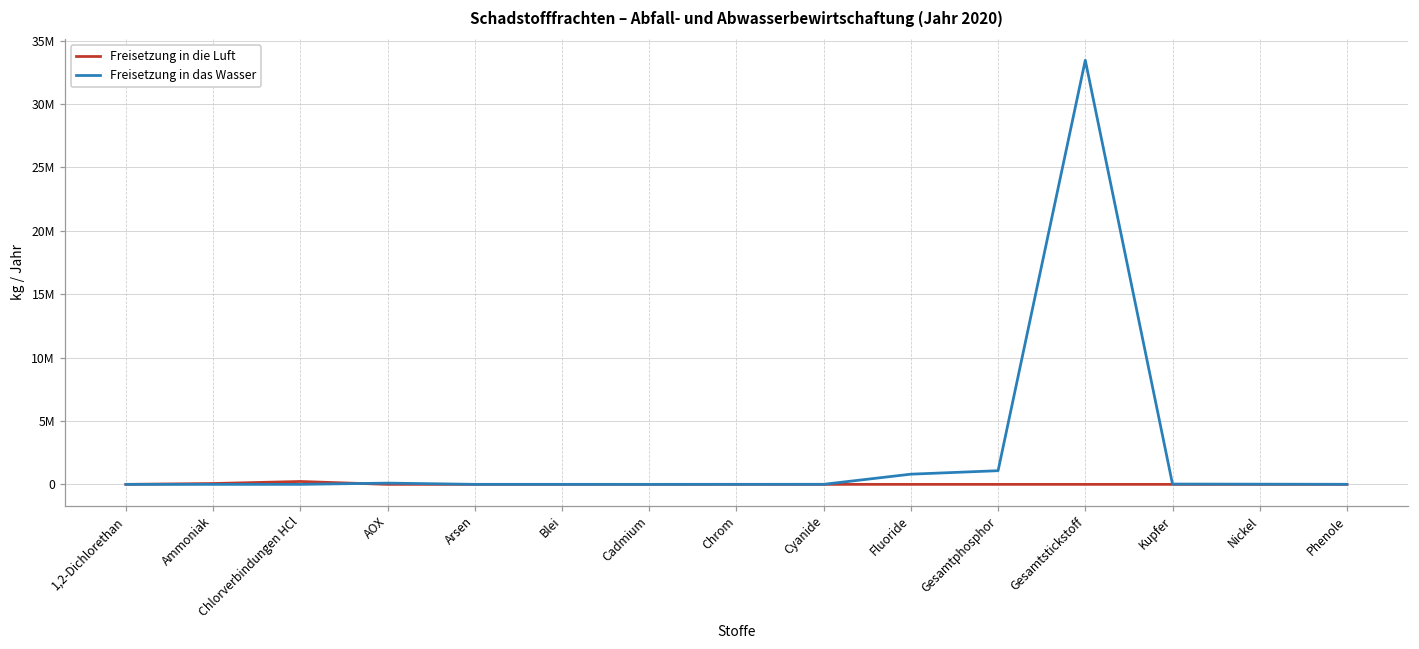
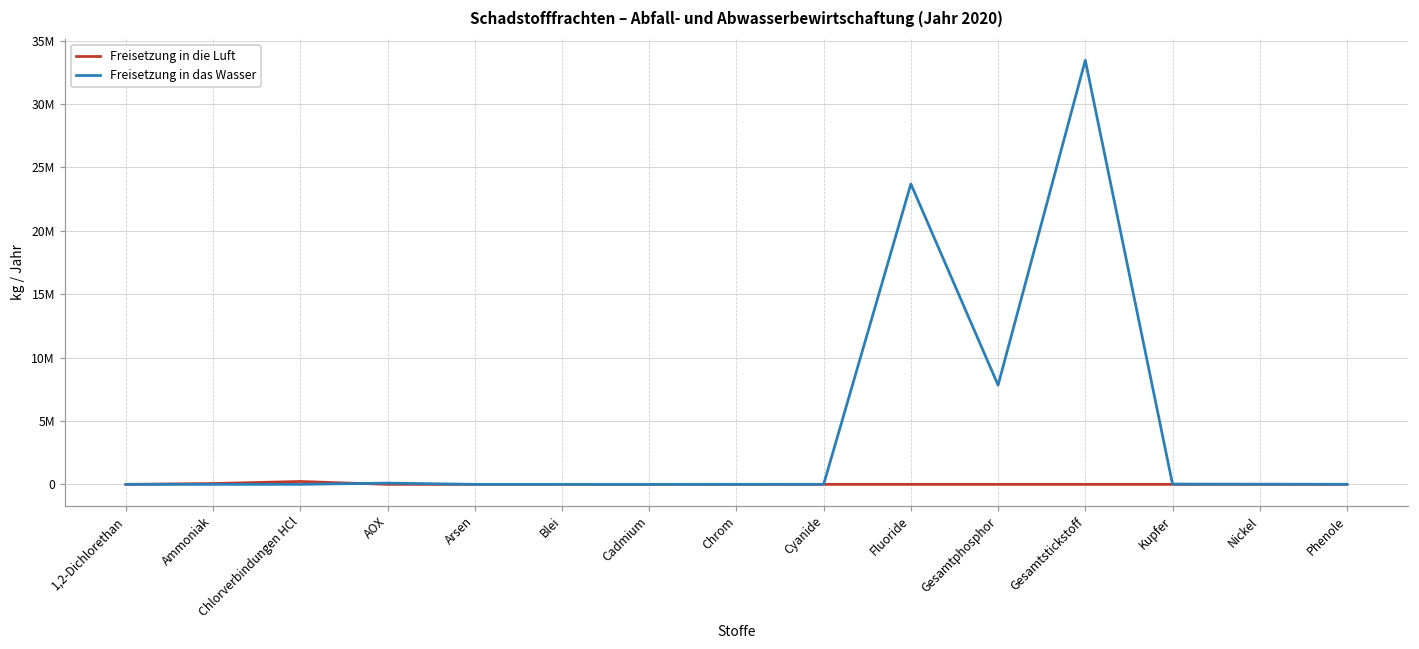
Freisetzung in das Wasser, Fluoride: 800000 -> 23700000
Freisetzung in das Wasser, Gesamtphosphor: 1100000 -> 7800000
